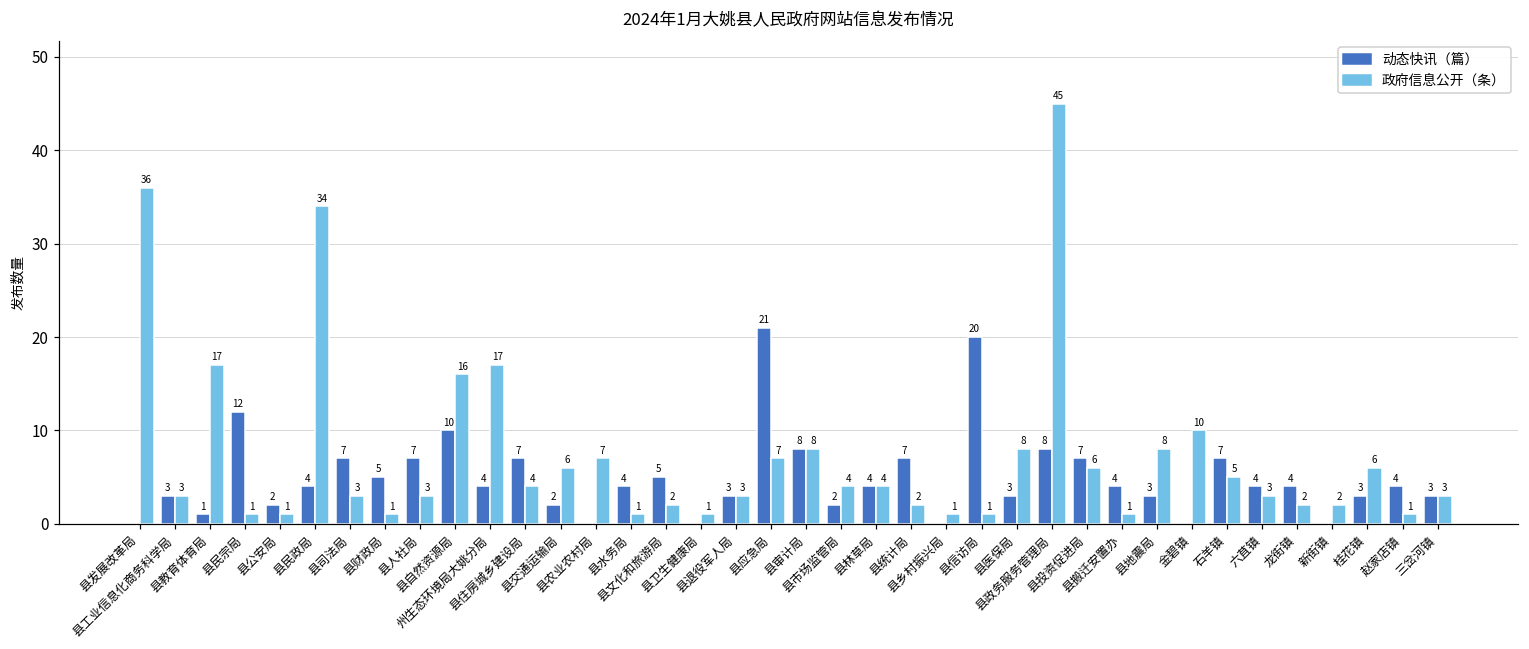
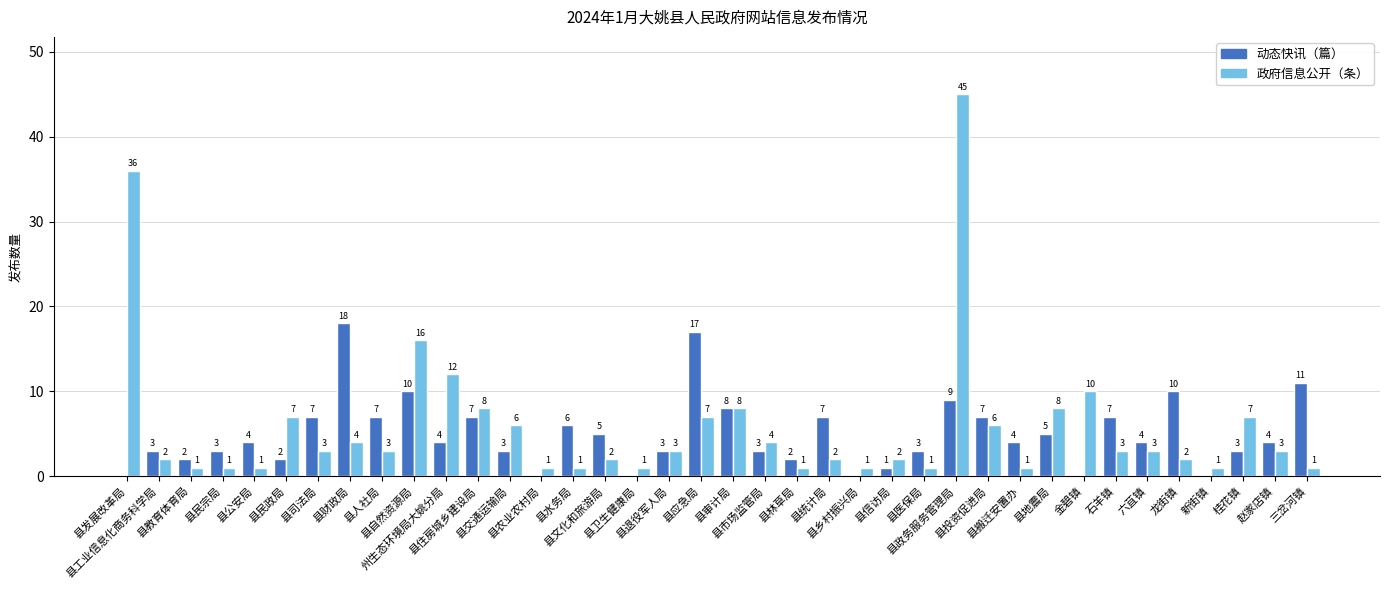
政府信息公开（条）, 县工业信息化商务科学局: 3 -> 2
动态快讯（篇）, 县教育体育局: 1 -> 2
政府信息公开（条）, 县教育体育局: 17 -> 1
动态快讯（篇）, 县民宗局: 12 -> 3
动态快讯（篇）, 县公安局: 2 -> 4
动态快讯（篇）, 县民政局: 4 -> 2
政府信息公开（条）, 县民政局: 34 -> 7
动态快讯（篇）, 县财政局: 5 -> 18
政府信息公开（条）, 县财政局: 1 -> 4
政府信息公开（条）, 州生态环境局大姚分局: 17 -> 12
政府信息公开（条）, 县住房城乡建设局: 4 -> 8
动态快讯（篇）, 县交通运输局: 2 -> 3
政府信息公开（条）, 县农业农村局: 7 -> 1
动态快讯（篇）, 县水务局: 4 -> 6
动态快讯（篇）, 县应急局: 21 -> 17
动态快讯（篇）, 县市场监管局: 2 -> 3
动态快讯（篇）, 县林草局: 4 -> 2
政府信息公开（条）, 县林草局: 4 -> 1
动态快讯（篇）, 县信访局: 20 -> 1
政府信息公开（条）, 县信访局: 1 -> 2
政府信息公开（条）, 县医保局: 8 -> 1
动态快讯（篇）, 县政务服务管理局: 8 -> 9
动态快讯（篇）, 县地震局: 3 -> 5
政府信息公开（条）, 石羊镇: 5 -> 3
动态快讯（篇）, 龙街镇: 4 -> 10
政府信息公开（条）, 新街镇: 2 -> 1
政府信息公开（条）, 桂花镇: 6 -> 7
政府信息公开（条）, 赵家店镇: 1 -> 3
动态快讯（篇）, 三岔河镇: 3 -> 11
政府信息公开（条）, 三岔河镇: 3 -> 1
